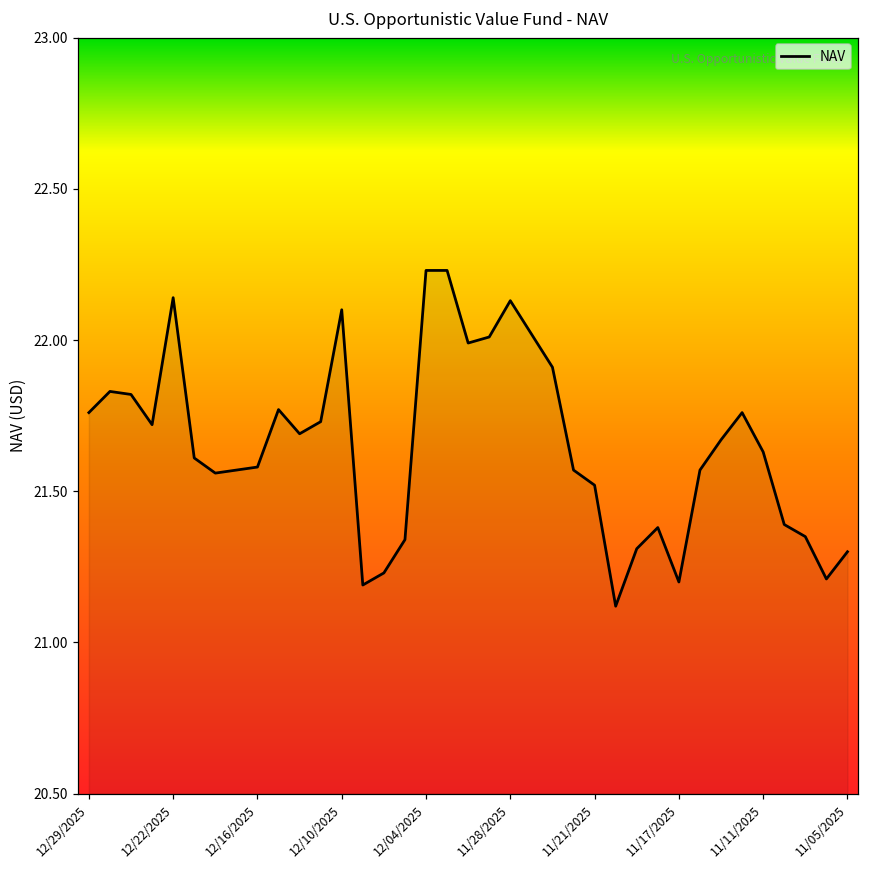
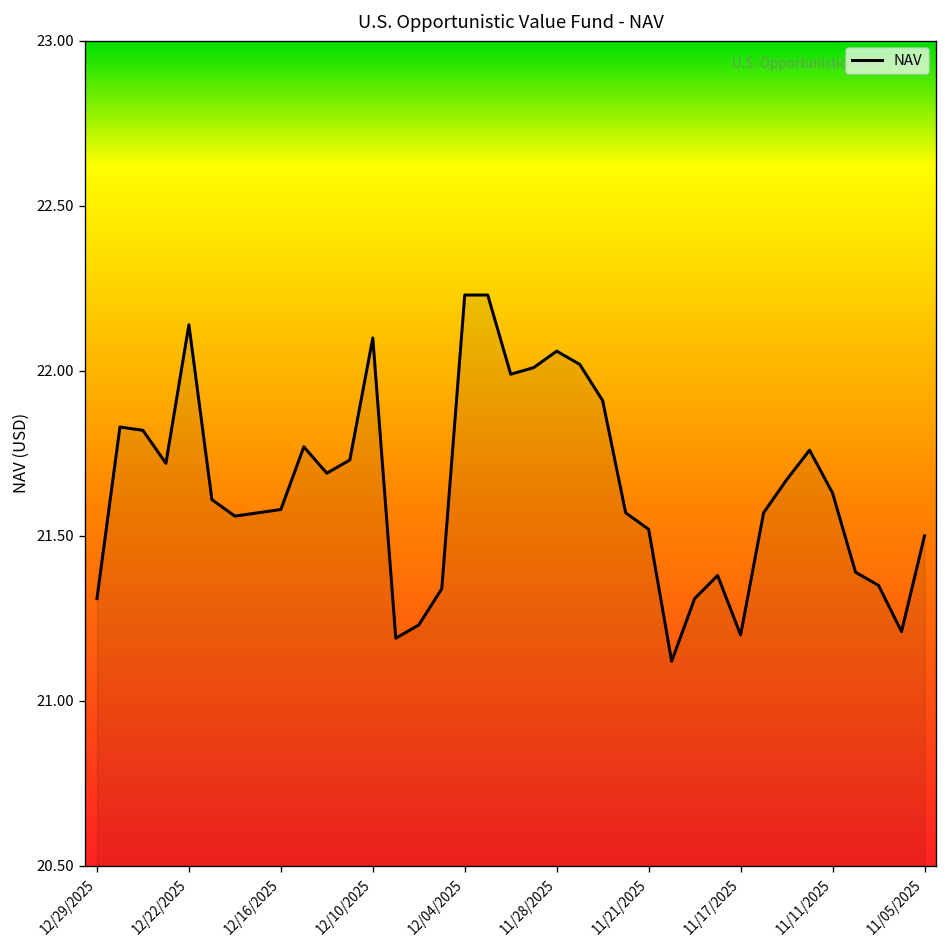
12/29/2025: 21.76 -> 21.31
11/28/2025: 22.13 -> 22.06
11/05/2025: 21.3 -> 21.5
